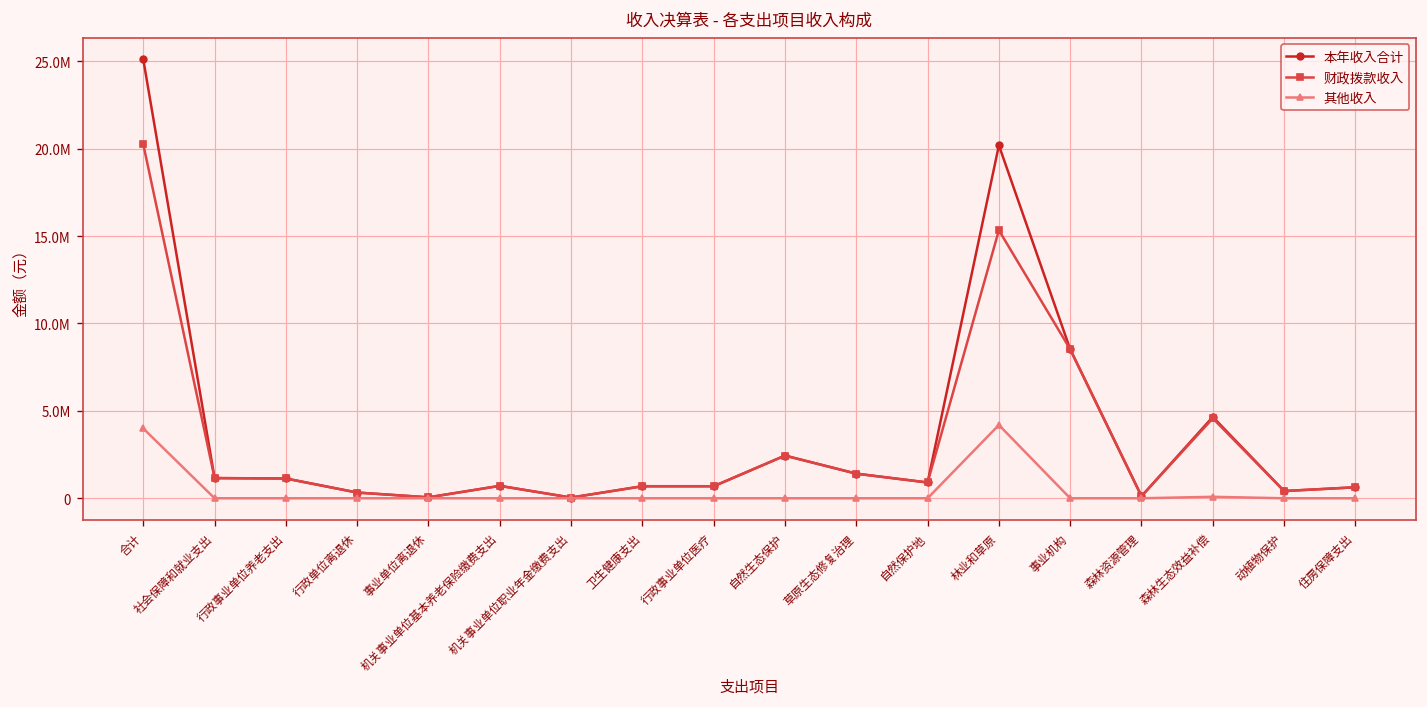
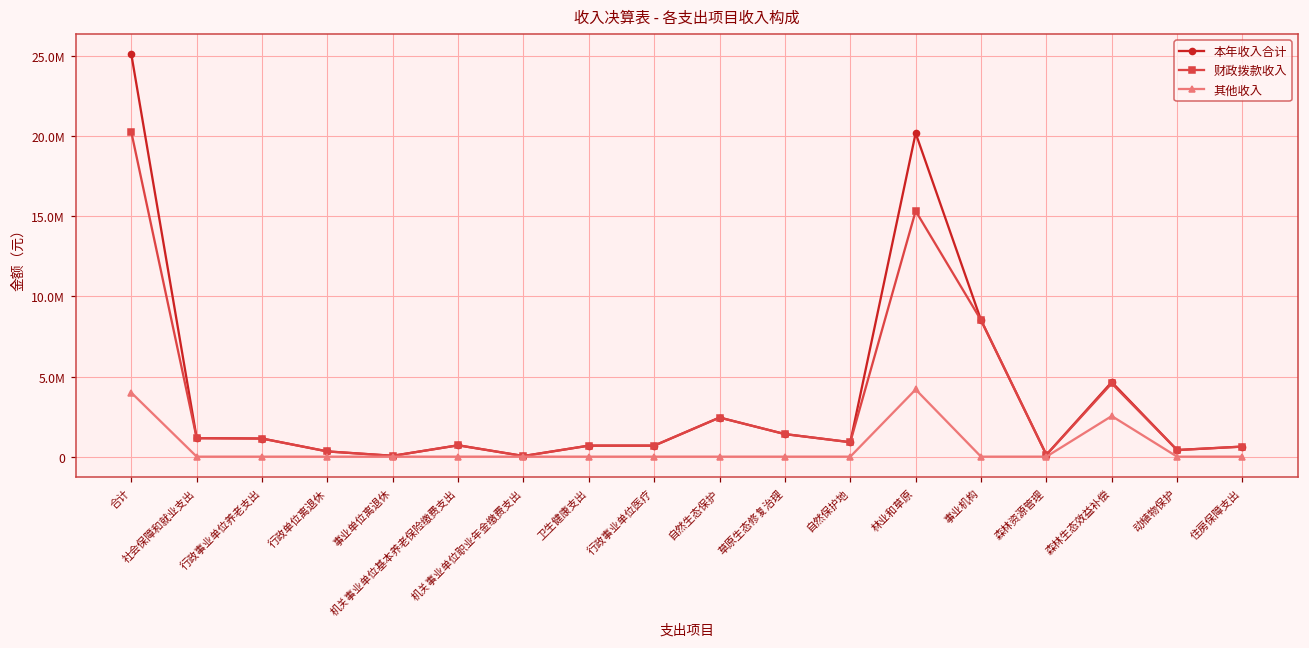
其他收入, 森林生态效益补偿: 100000 -> 2500000
